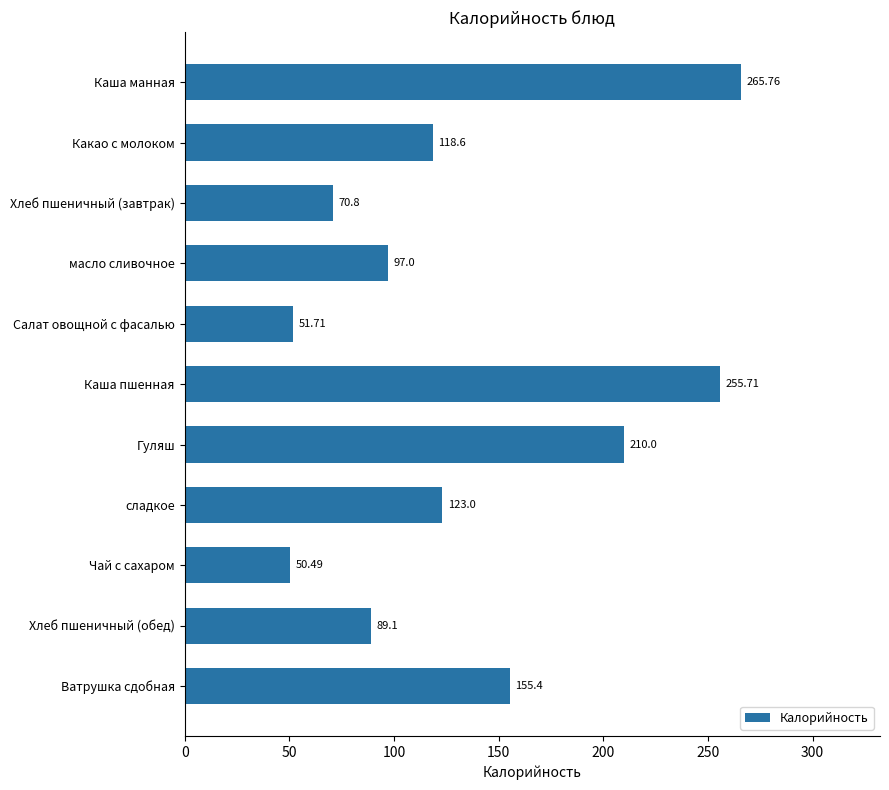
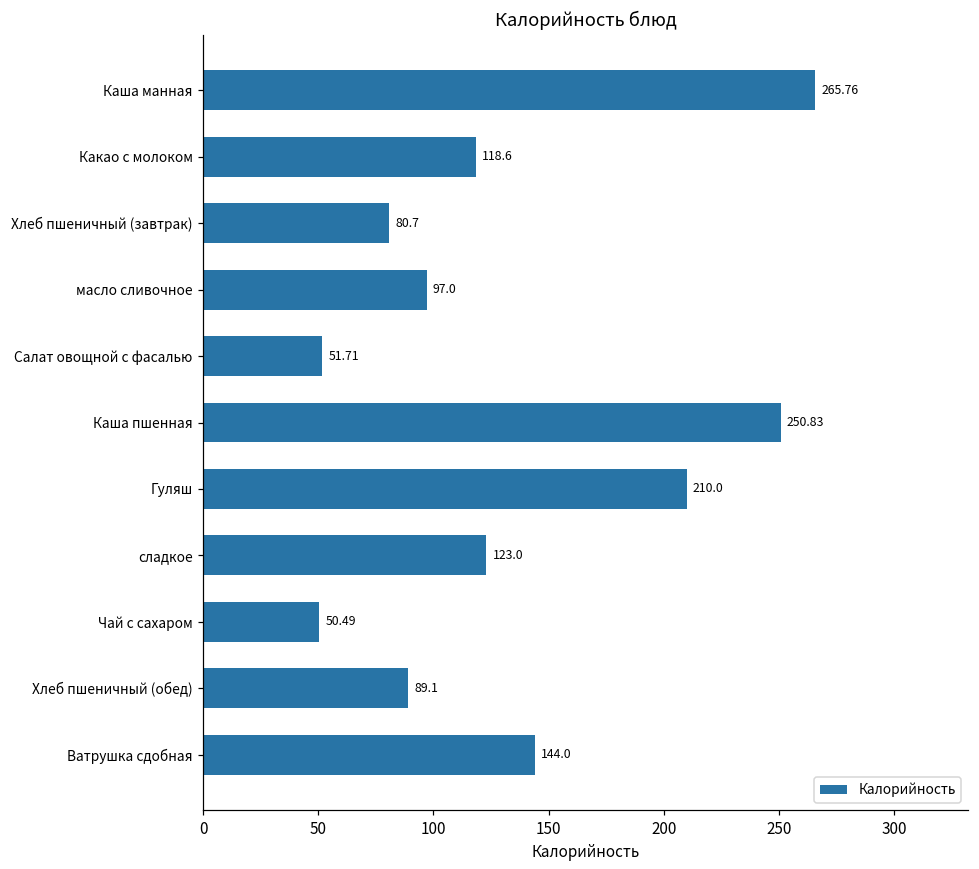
Хлеб пшеничный (завтрак): 70.8 -> 80.7
Каша пшенная: 255.71 -> 250.83
Ватрушка сдобная: 155.4 -> 144.0
